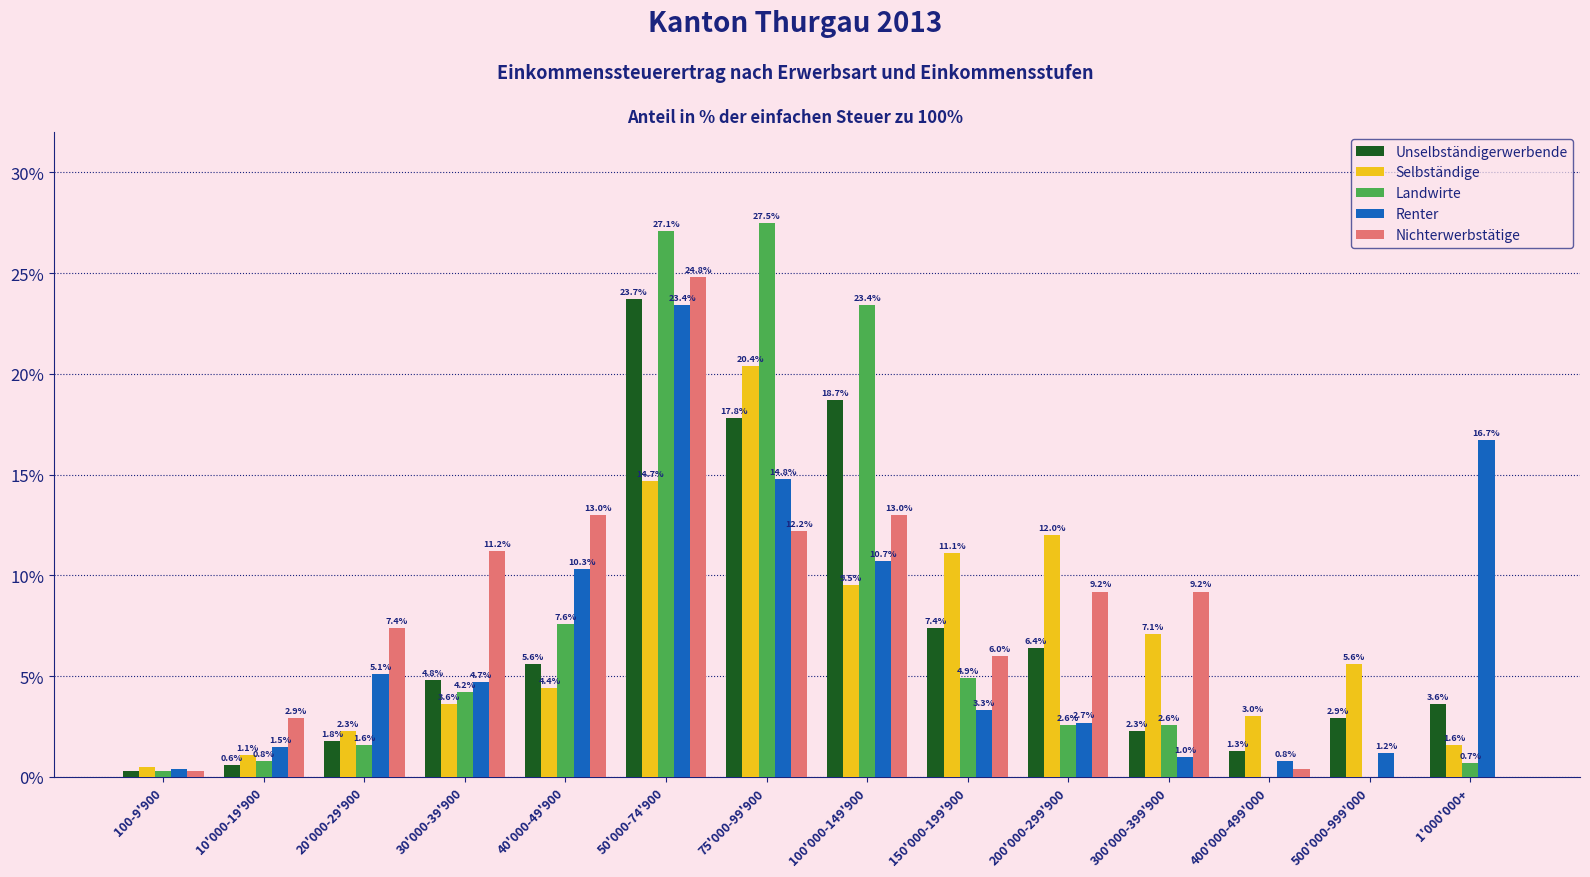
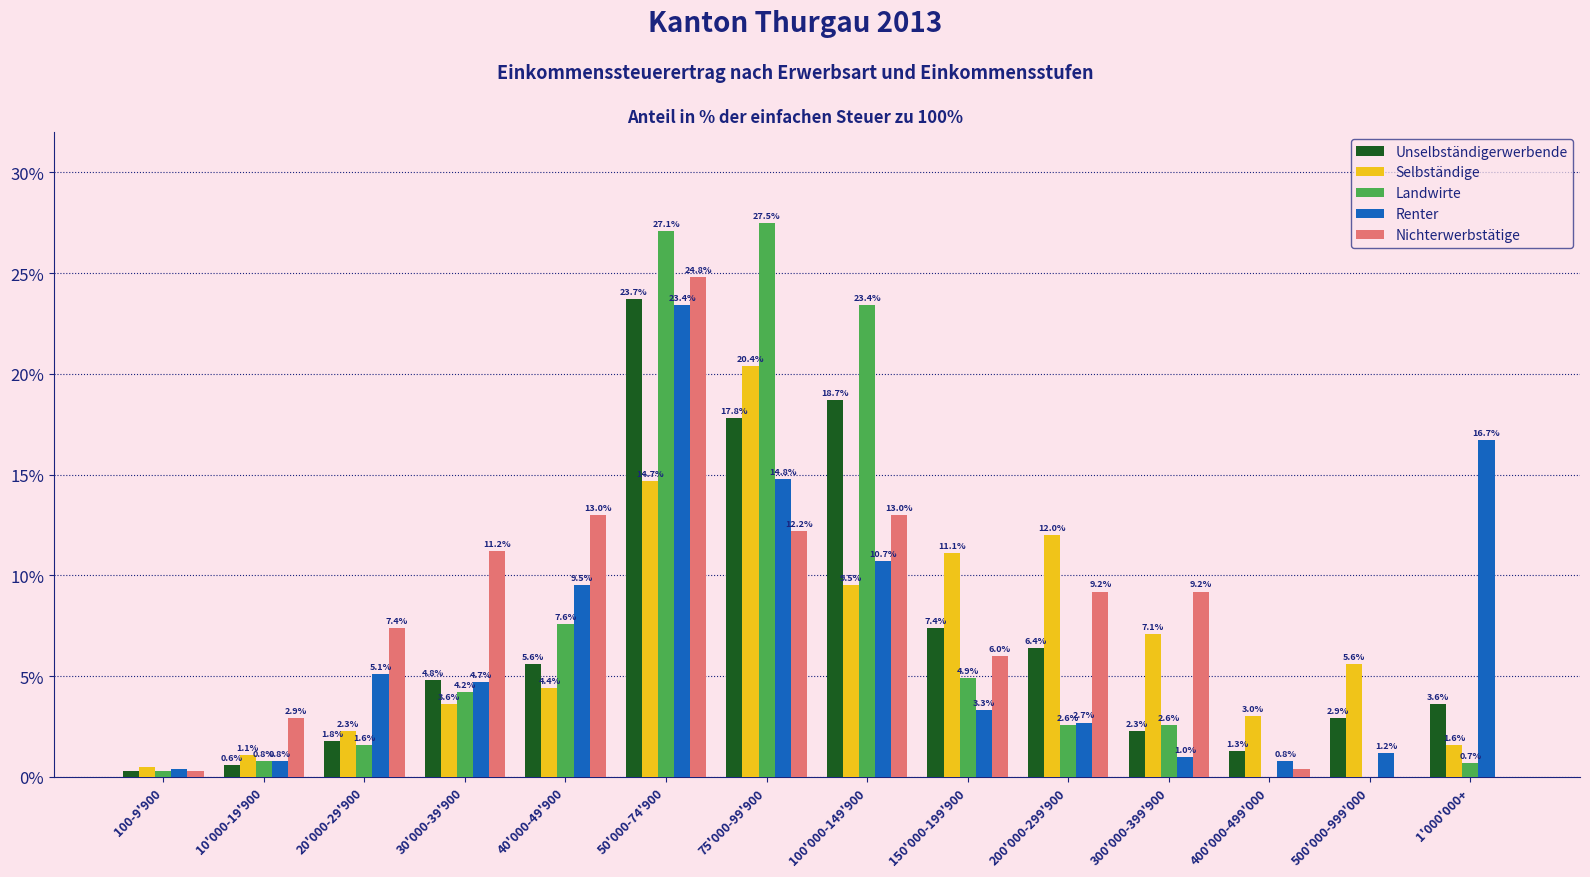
Renter, 10'000-19'900: 1.5% -> 0.8%
Renter, 40'000-49'900: 10.3% -> 9.5%
